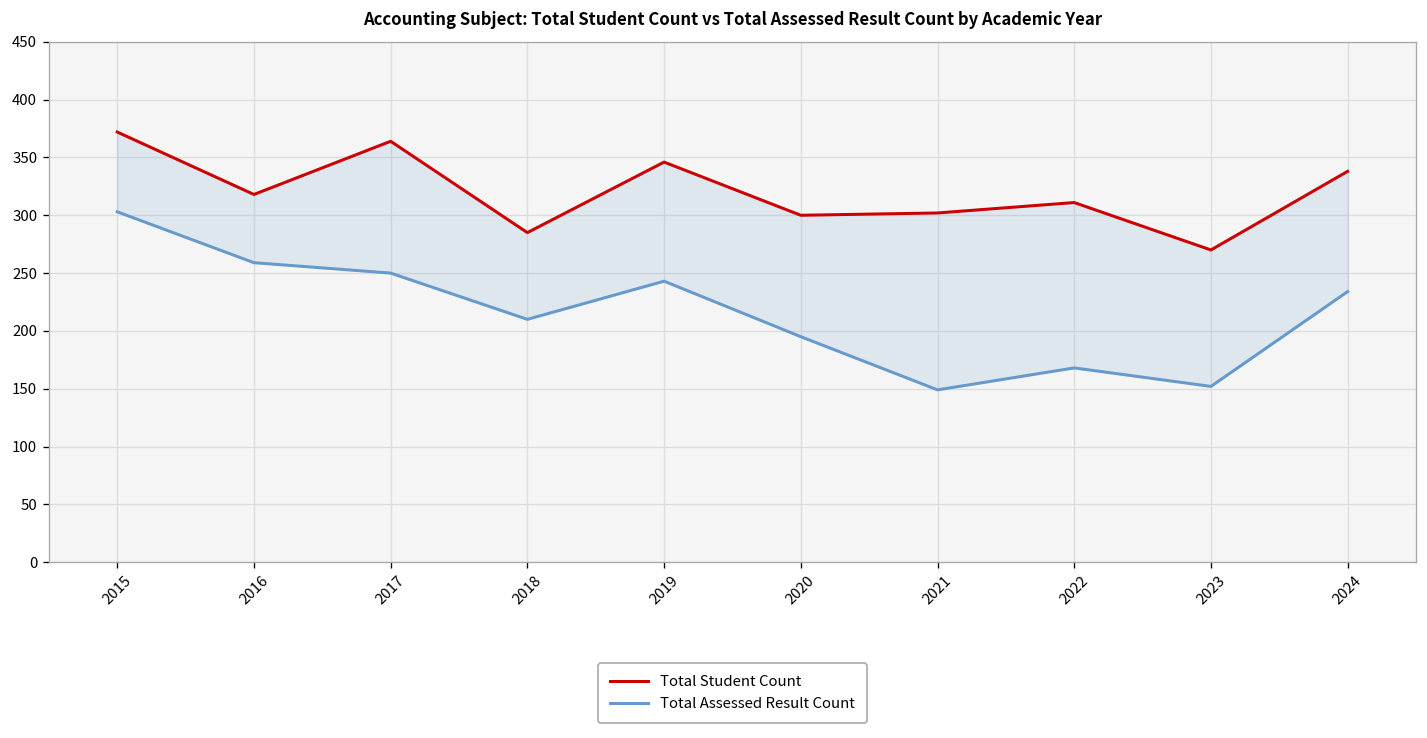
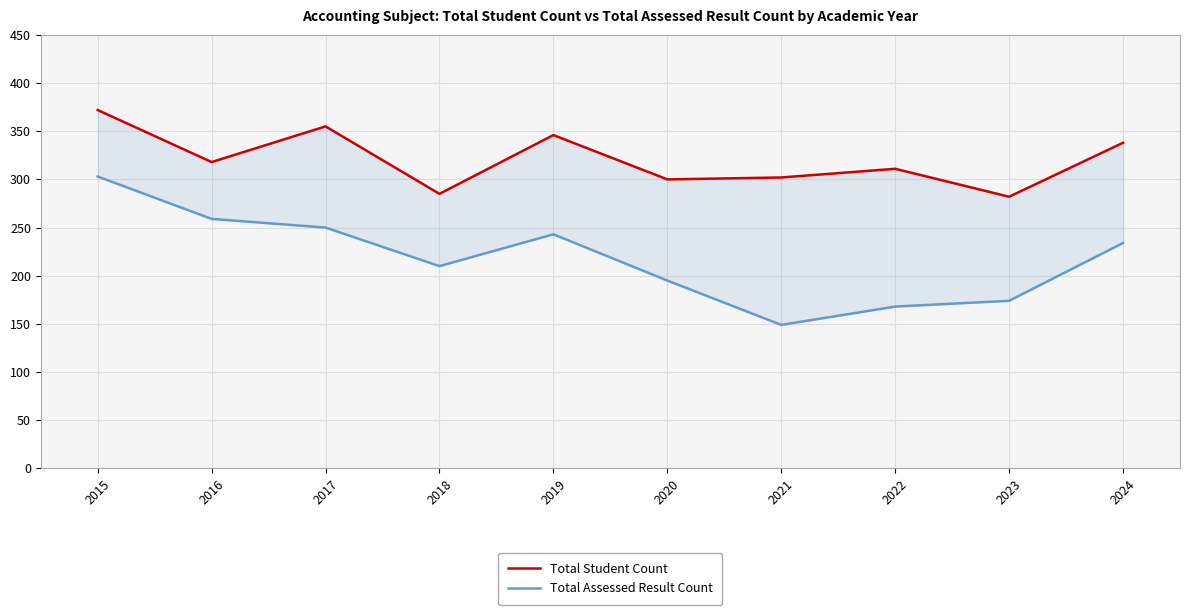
Total Student Count, 2017: 364 -> 355
Total Student Count, 2023: 270 -> 280
Total Assessed Result Count, 2023: 150 -> 170
